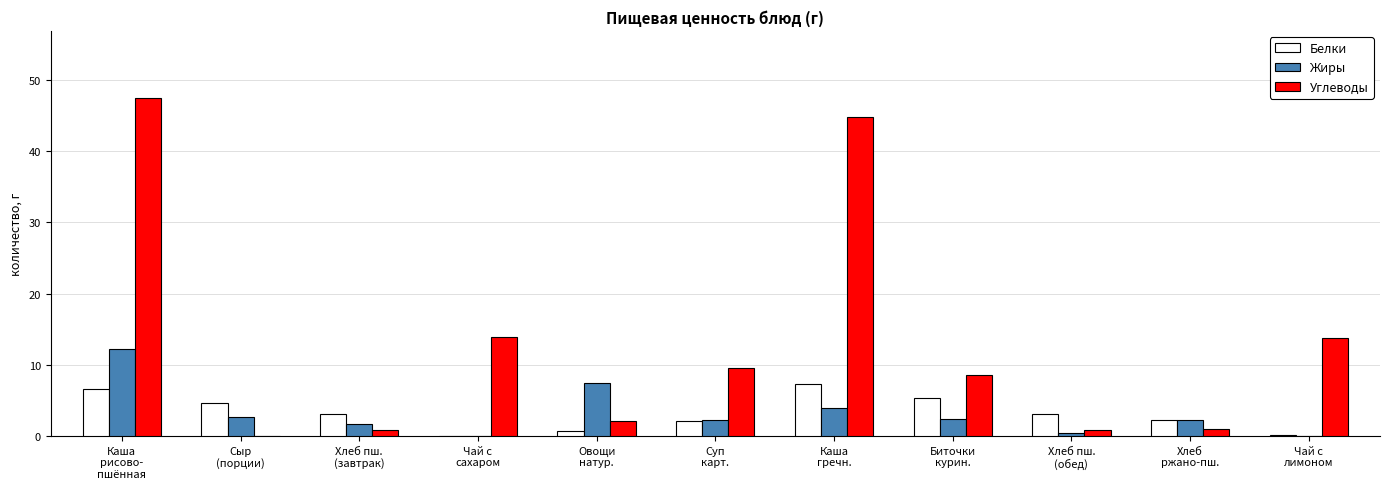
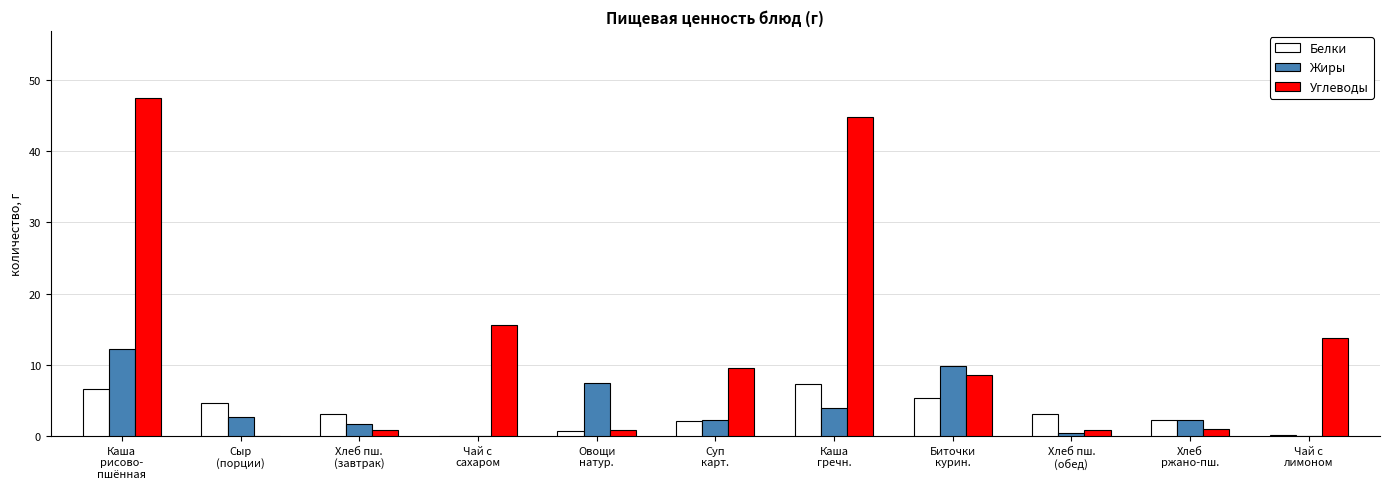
Углеводы, Чай с сахаром: 14 -> 16
Углеводы, Овощи натур.: 2 -> 1
Жиры, Биточки курин.: 2 -> 10
